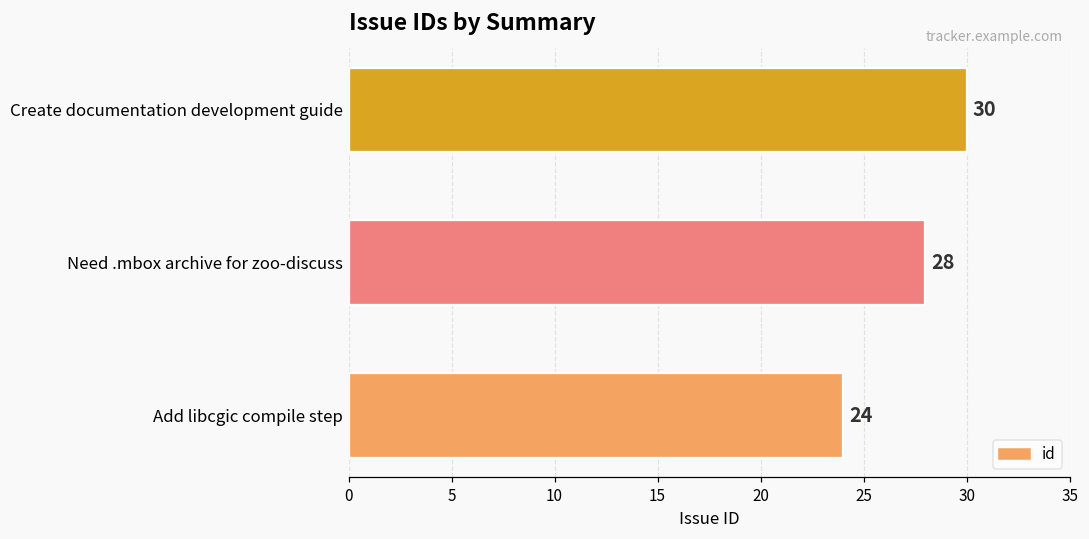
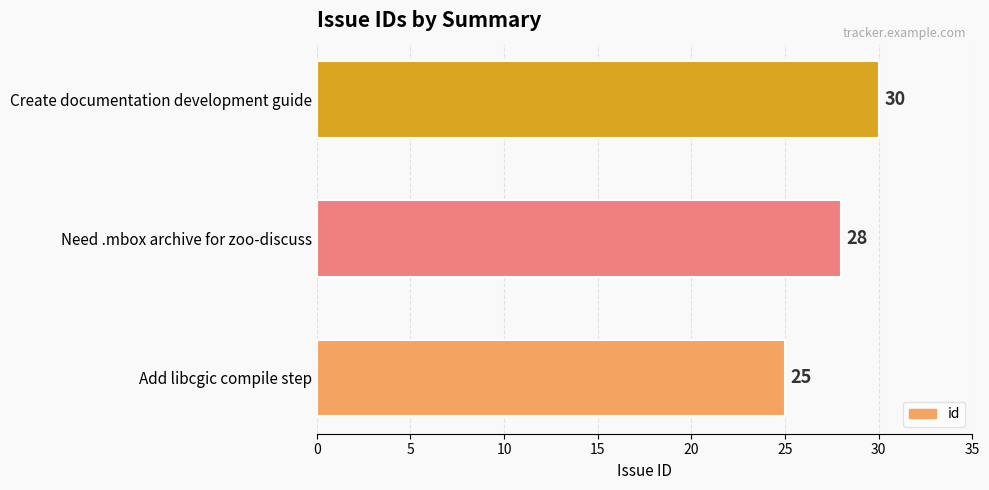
Add libcgic compile step: 24 -> 25
